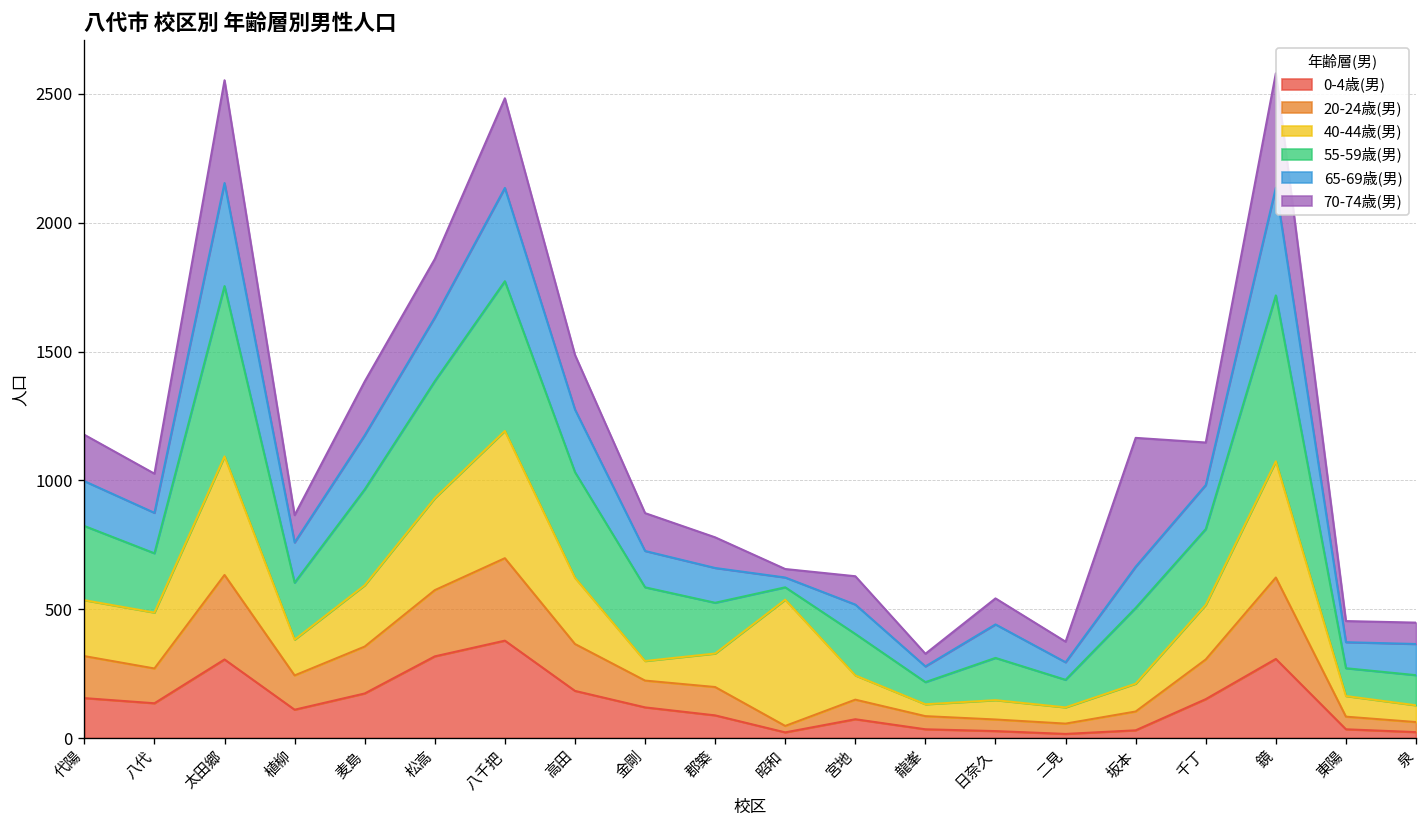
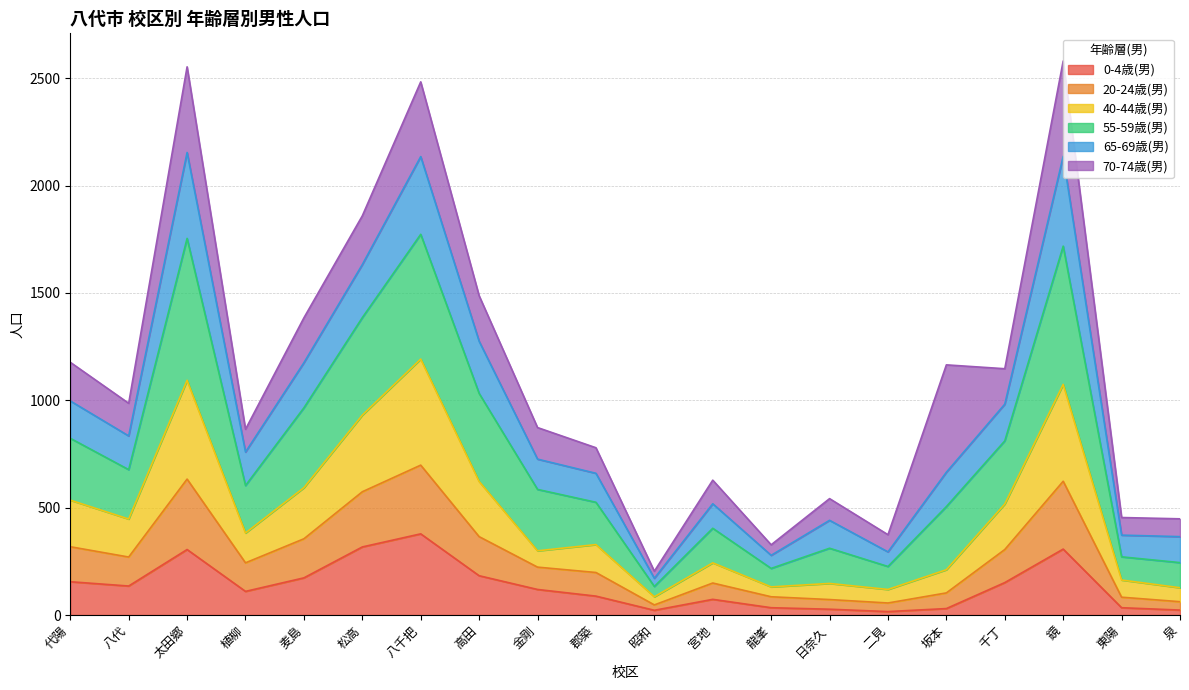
40-44歳(男), 八代: 220 -> 180
40-44歳(男), 昭和: 490 -> 40
